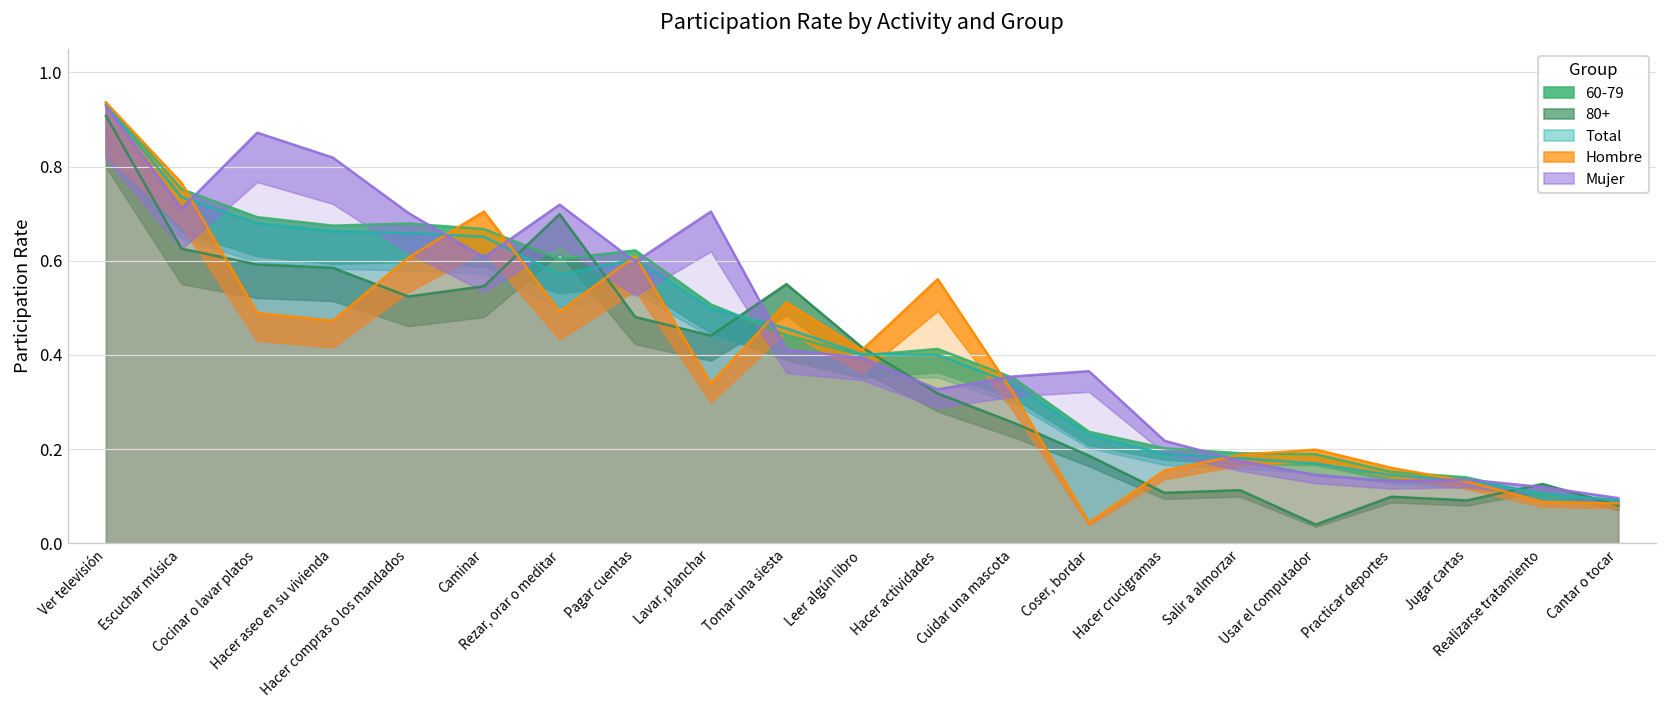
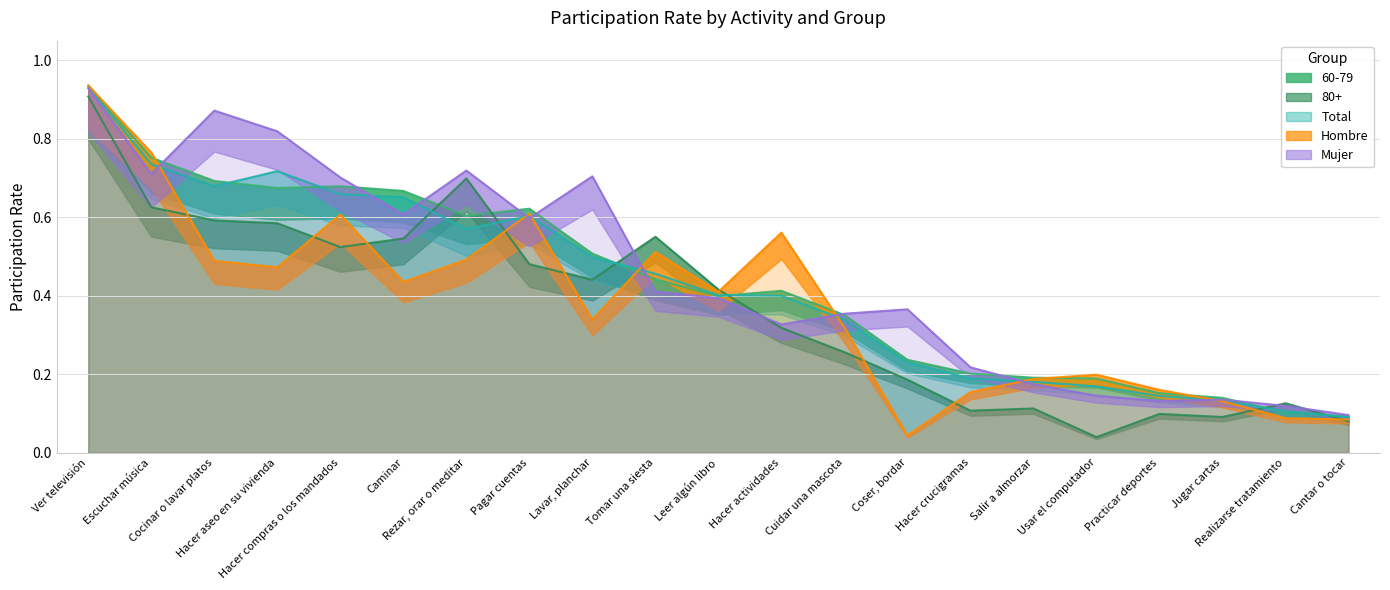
Total, Hacer aseo en su vivienda: 0.66 -> 0.72
Hombre, Caminar: 0.70 -> 0.44
